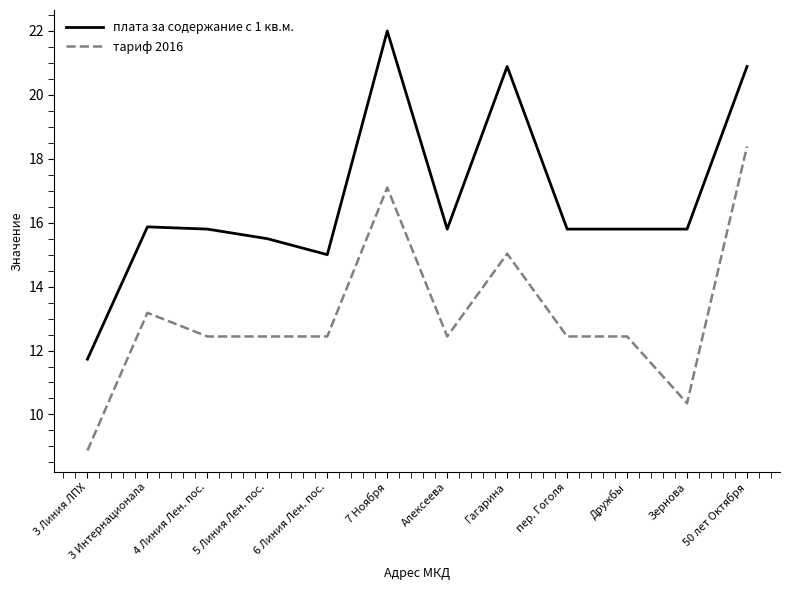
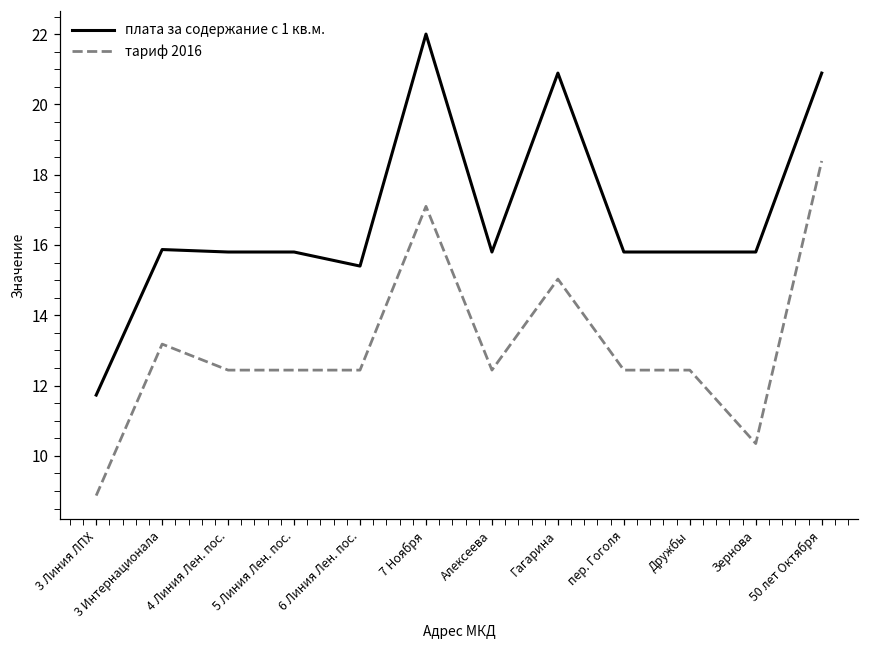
плата за содержание с 1 кв.м., 5 Линия Лен. пос.: 15.5 -> 15.8
плата за содержание с 1 кв.м., 6 Линия Лен. пос.: 15.0 -> 15.4
